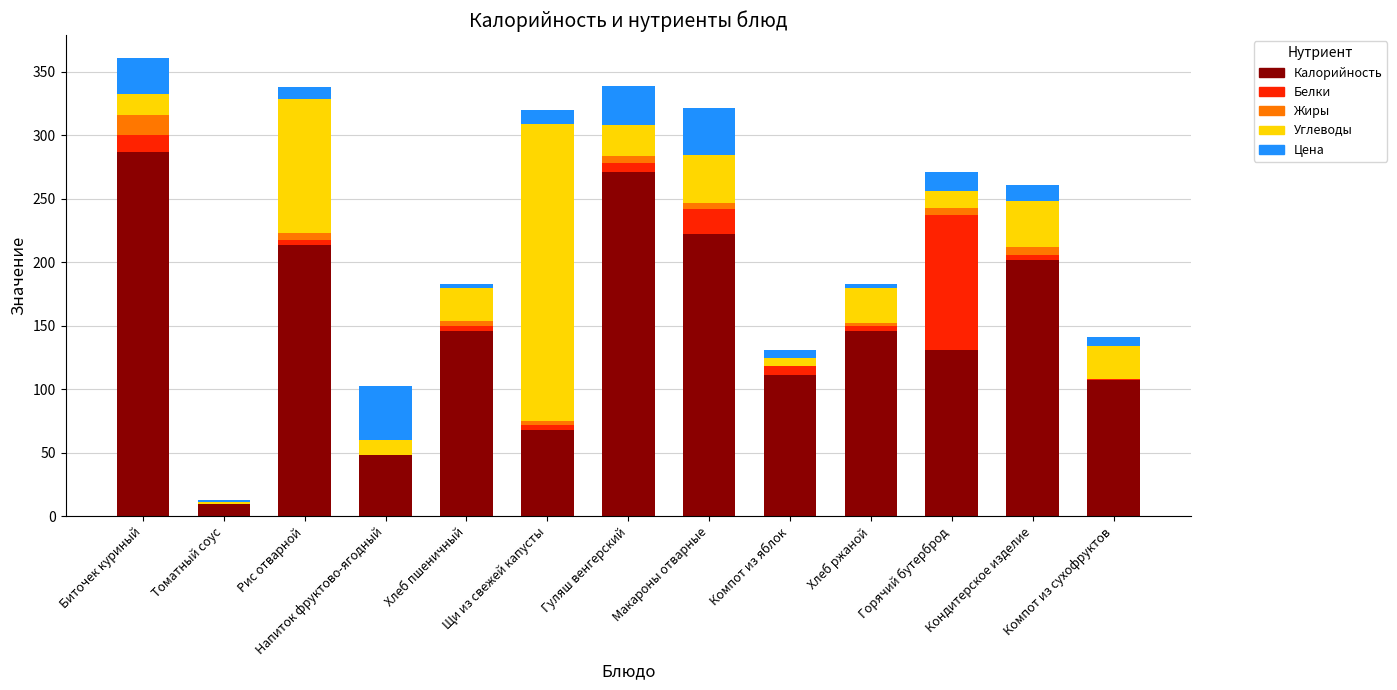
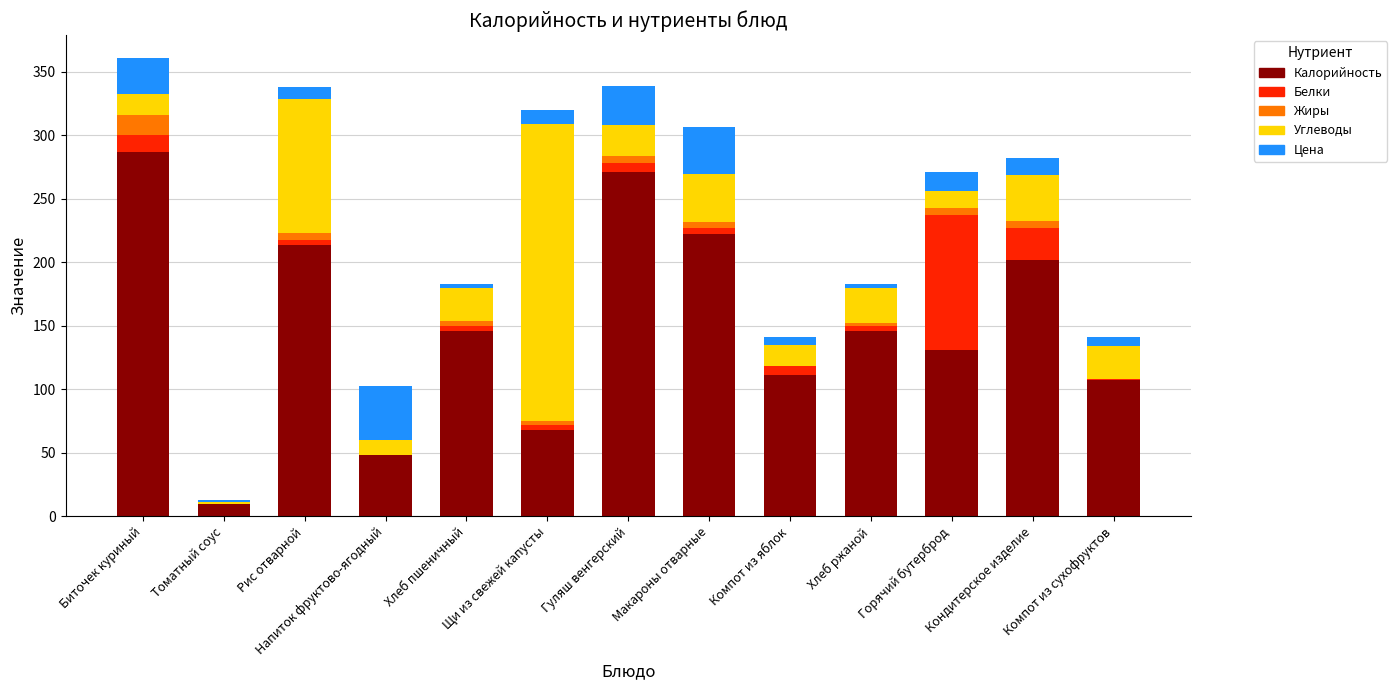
Белки, Макароны отварные: 20 -> 5
Углеводы, Компот из яблок: 7 -> 17
Белки, Кондитерское изделие: 4 -> 25
